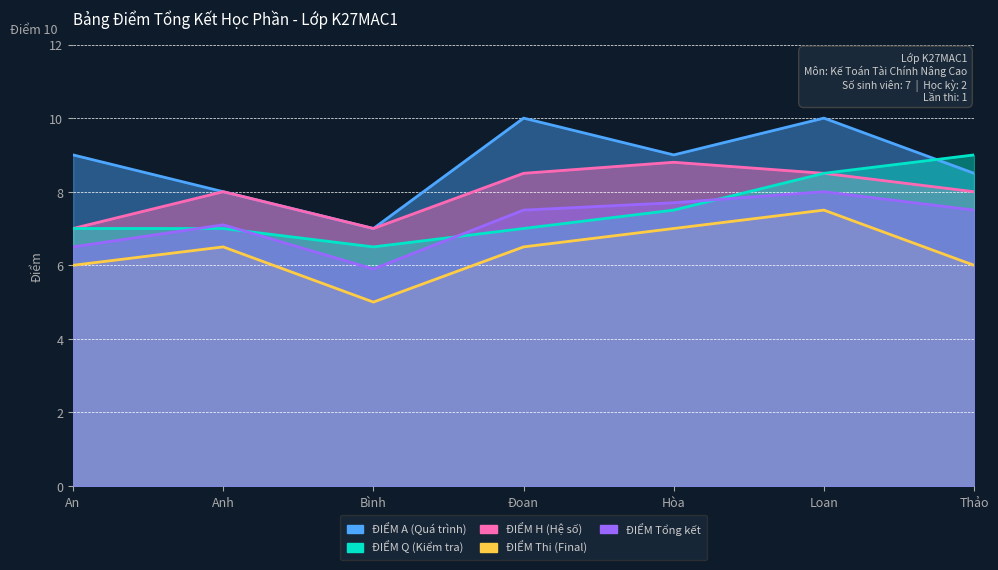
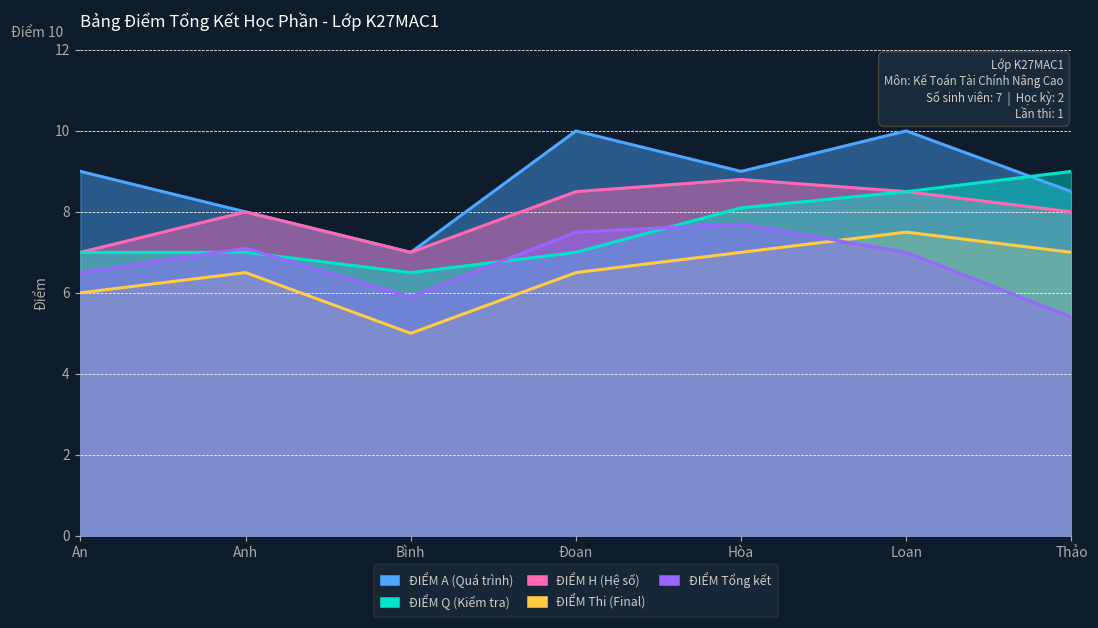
ĐIỂM Q (Kiểm tra), Hòa: 7.5 -> 8.1
ĐIỂM Tổng kết, Loan: 8 -> 7
ĐIỂM Thi (Final), Thảo: 6 -> 7
ĐIỂM Tổng kết, Thảo: 7.5 -> 5.4
